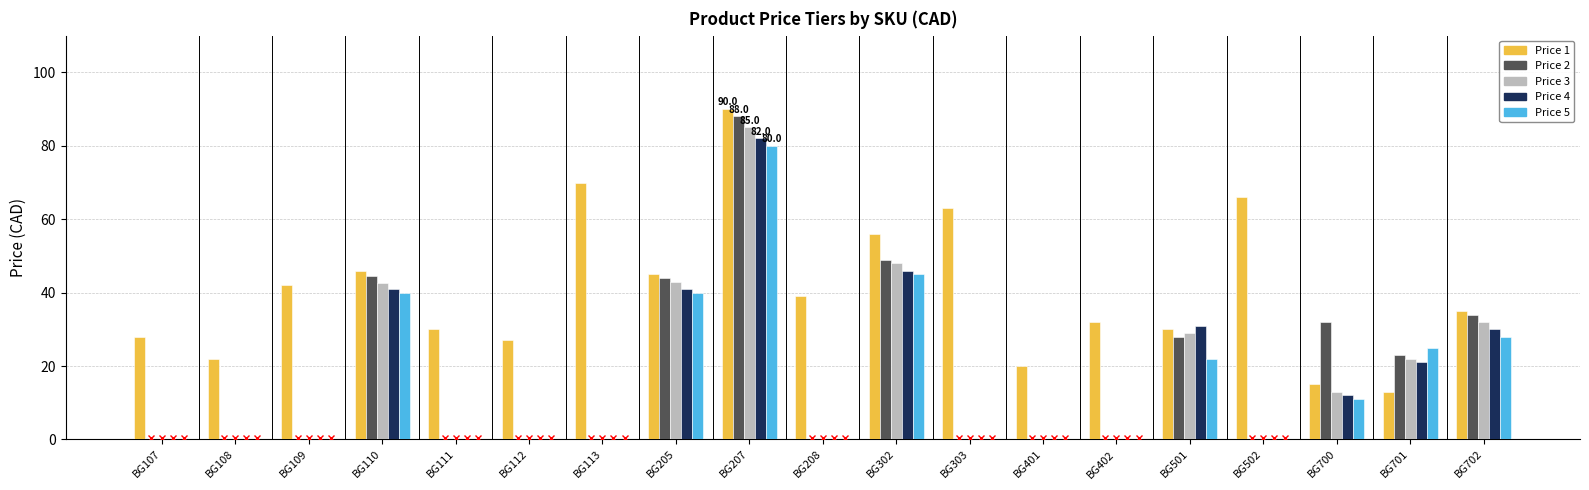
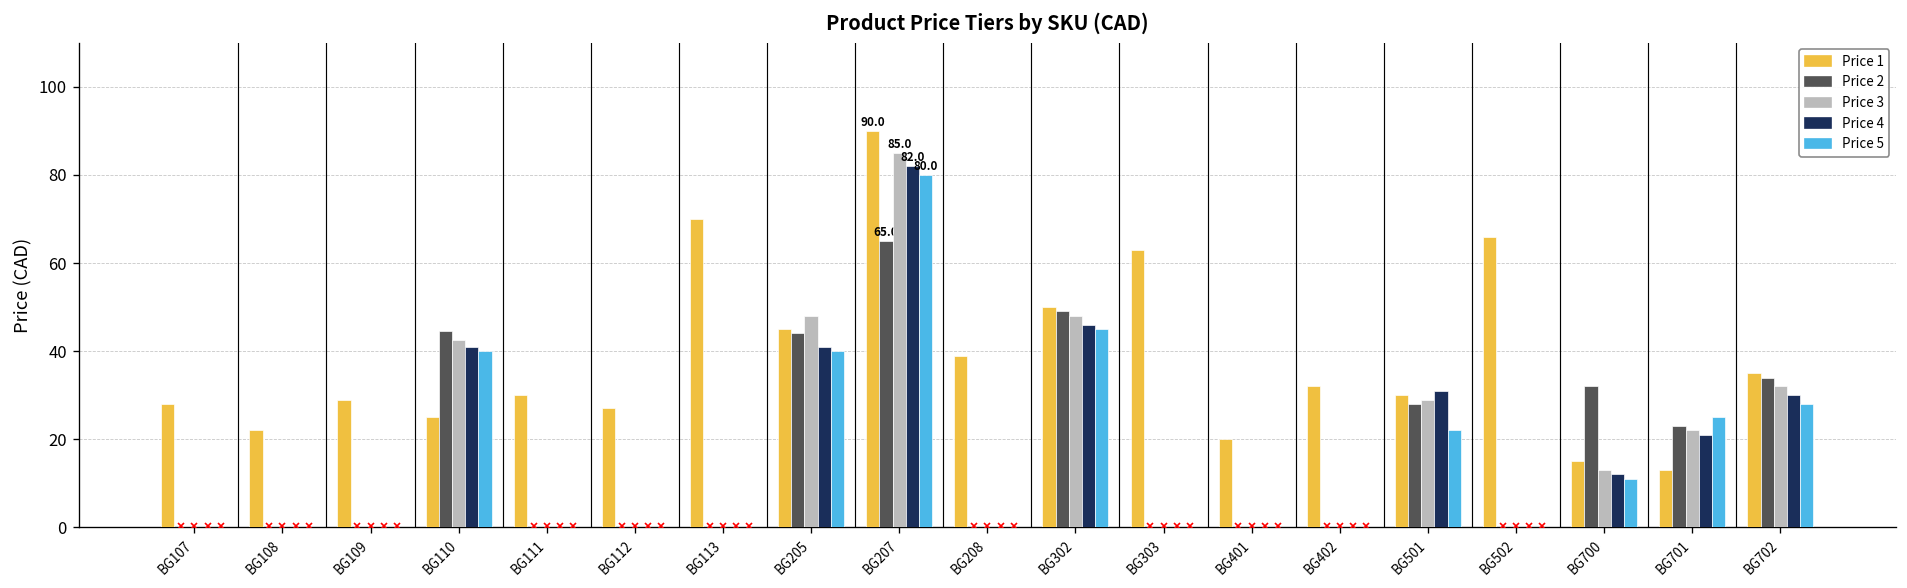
Price 1, BG109: 42 -> 29
Price 1, BG110: 46 -> 25
Price 3, BG205: 43 -> 48
Price 2, BG207: 88.0 -> 65.0
Price 1, BG302: 56 -> 50
